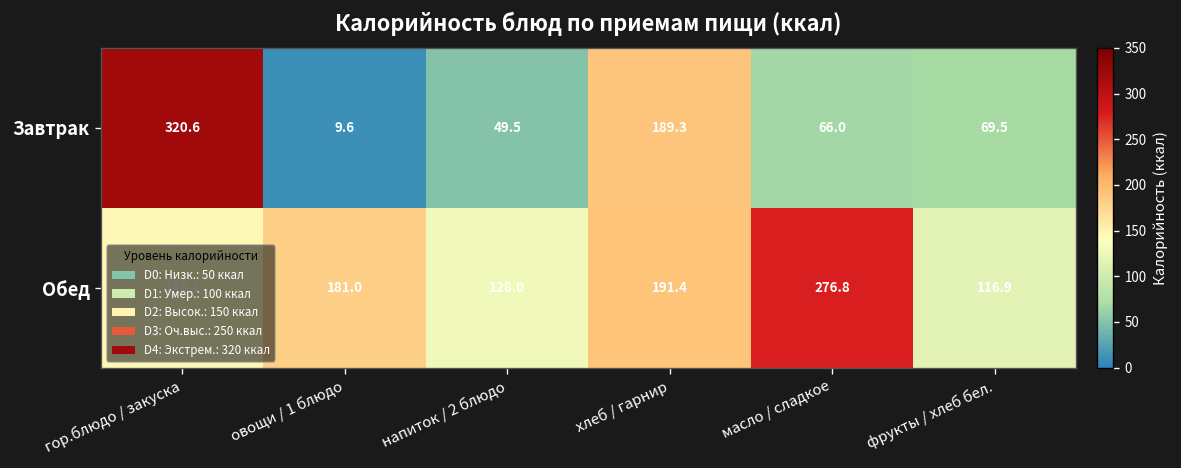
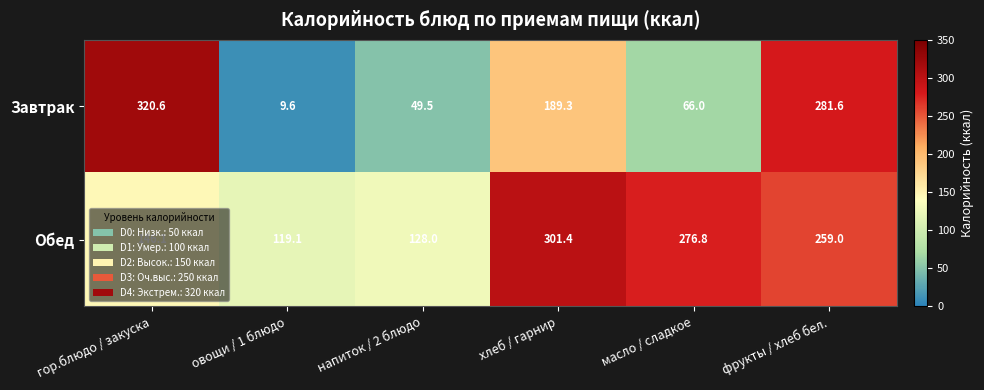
Завтрак, фрукты / хлеб бел.: 69.5 -> 281.6
Обед, овощи / 1 блюдо: 181.0 -> 119.1
Обед, хлеб / гарнир: 191.4 -> 301.4
Обед, фрукты / хлеб бел.: 116.9 -> 259.0
